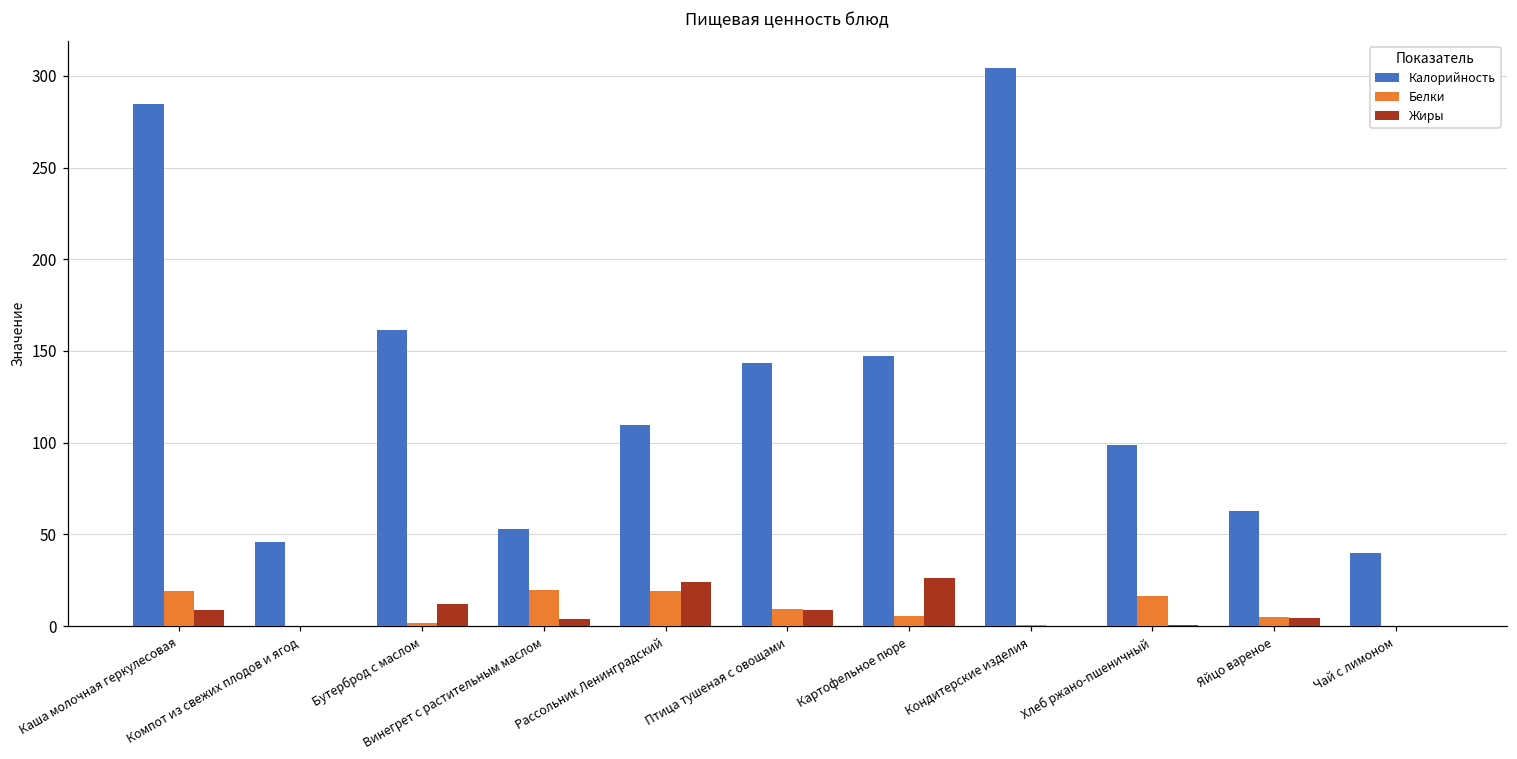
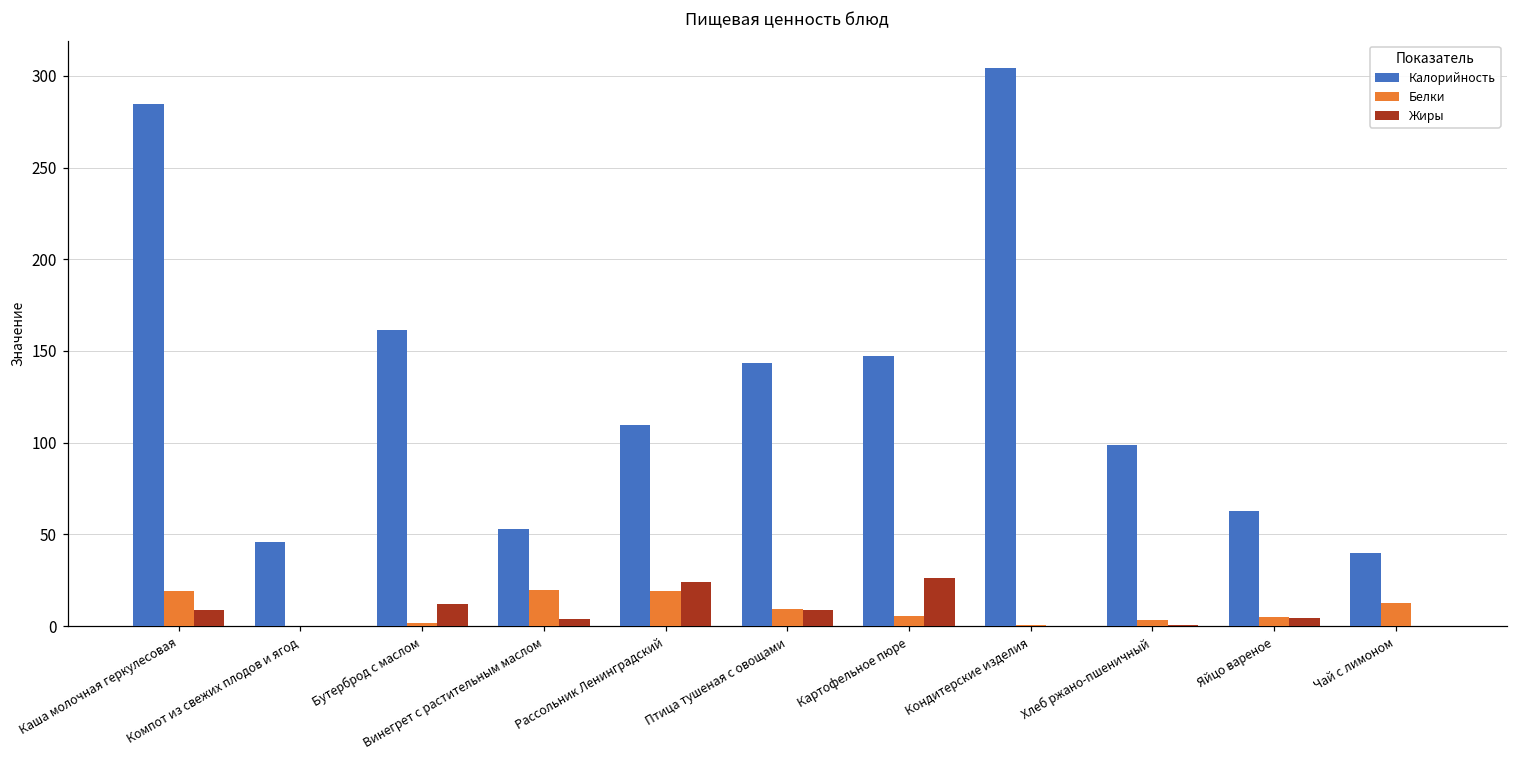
Белки, Хлеб ржано-пшеничный: 16 -> 3
Белки, Чай с лимоном: 0 -> 13
